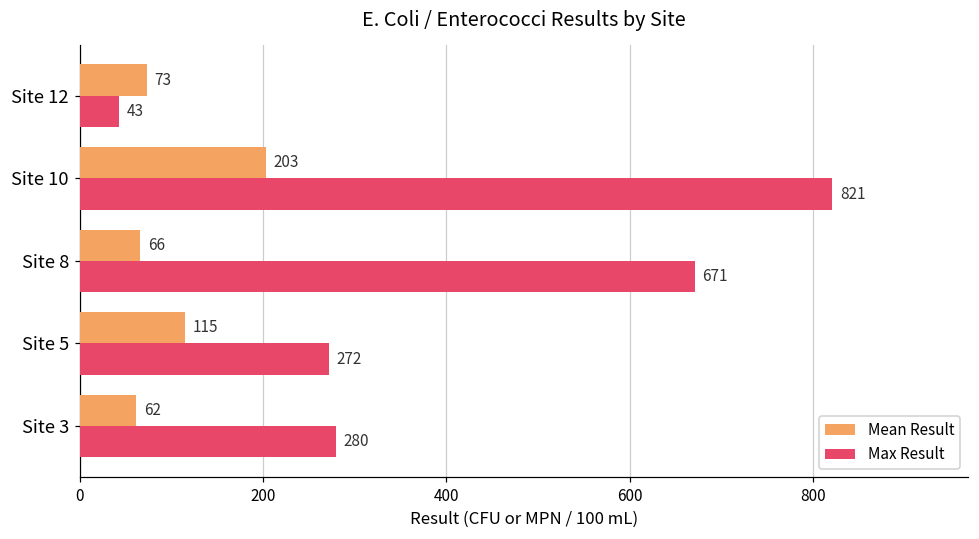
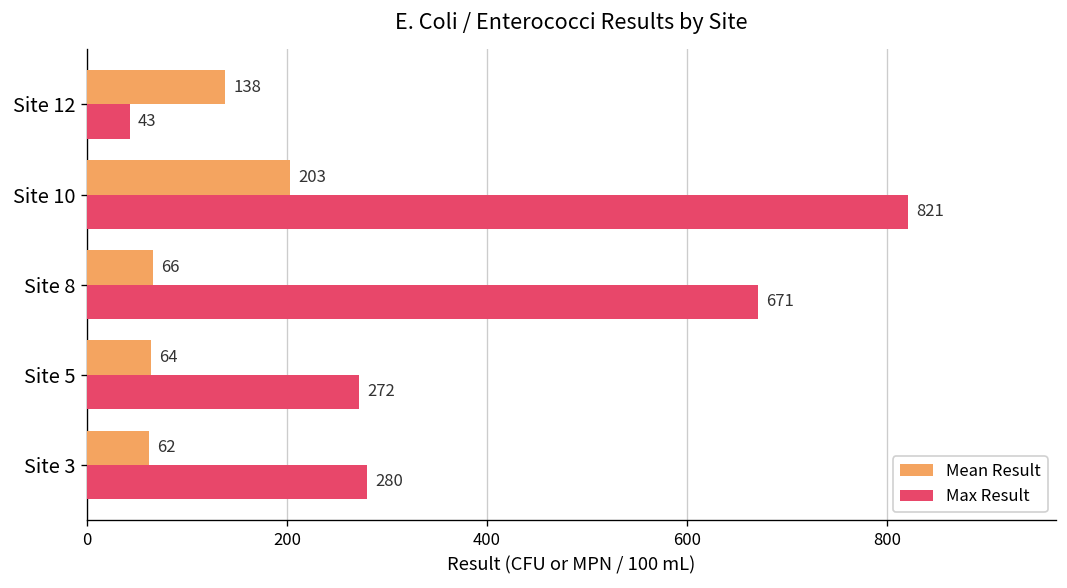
Mean Result, Site 12: 73 -> 138
Mean Result, Site 5: 115 -> 64
